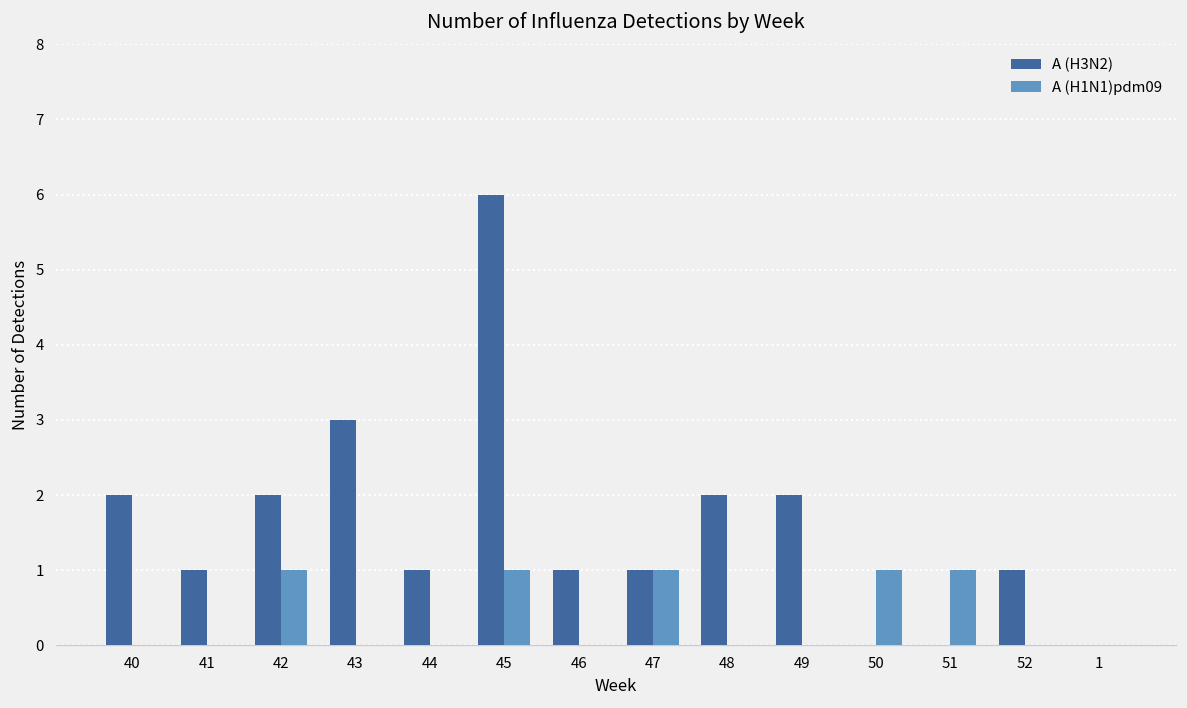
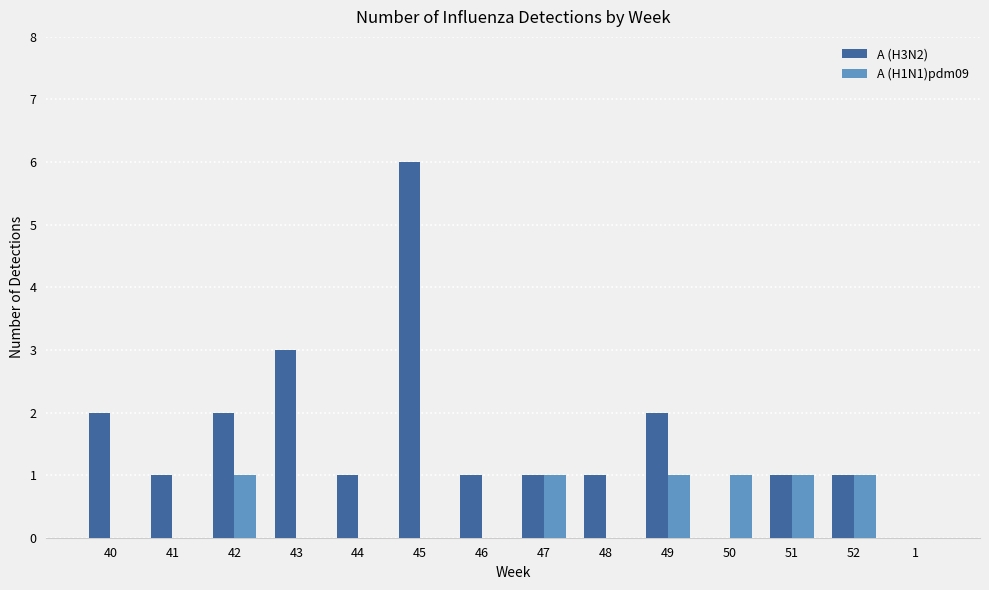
A (H1N1)pdm09, 45: 1 -> 0
A (H3N2), 48: 2 -> 1
A (H1N1)pdm09, 49: 0 -> 1
A (H3N2), 51: 0 -> 1
A (H1N1)pdm09, 52: 0 -> 1
